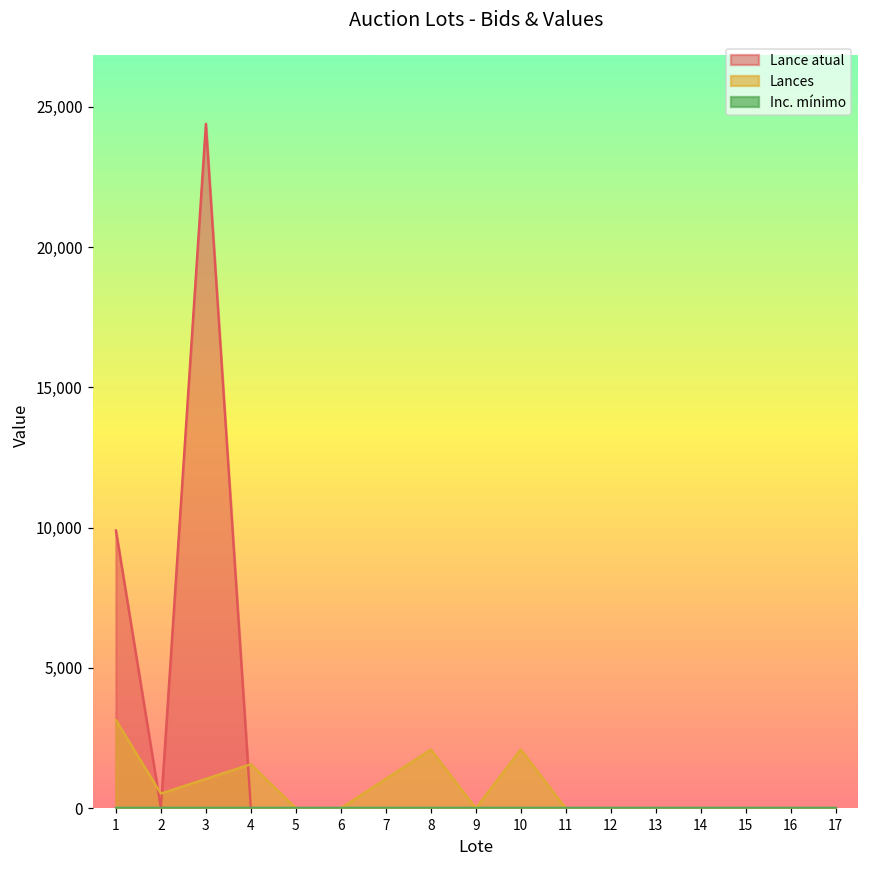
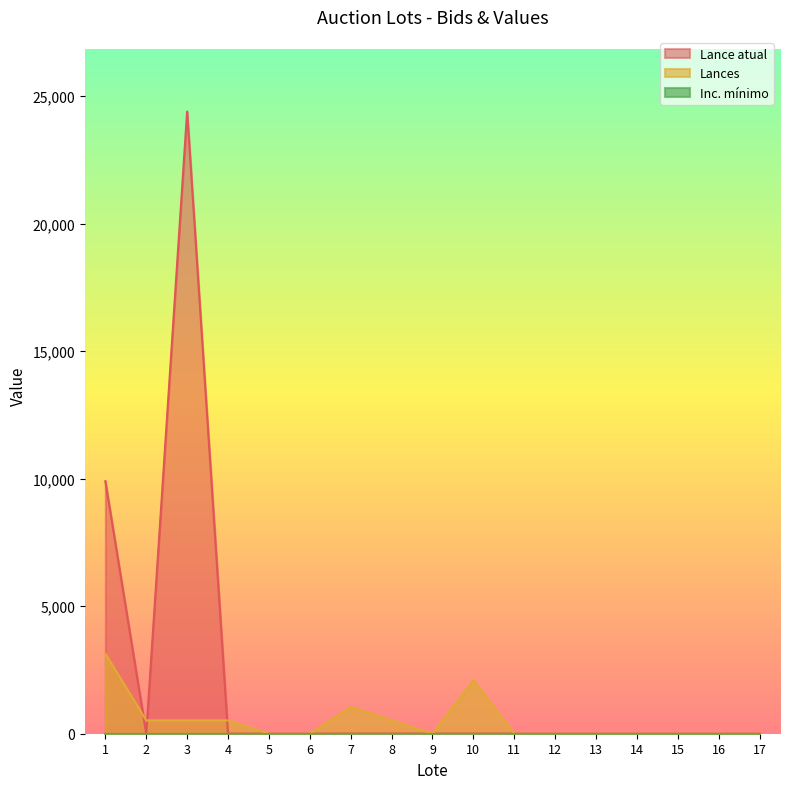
Lances, 3: 1,000 -> 500
Lances, 4: 1,600 -> 500
Lances, 8: 2,100 -> 500
